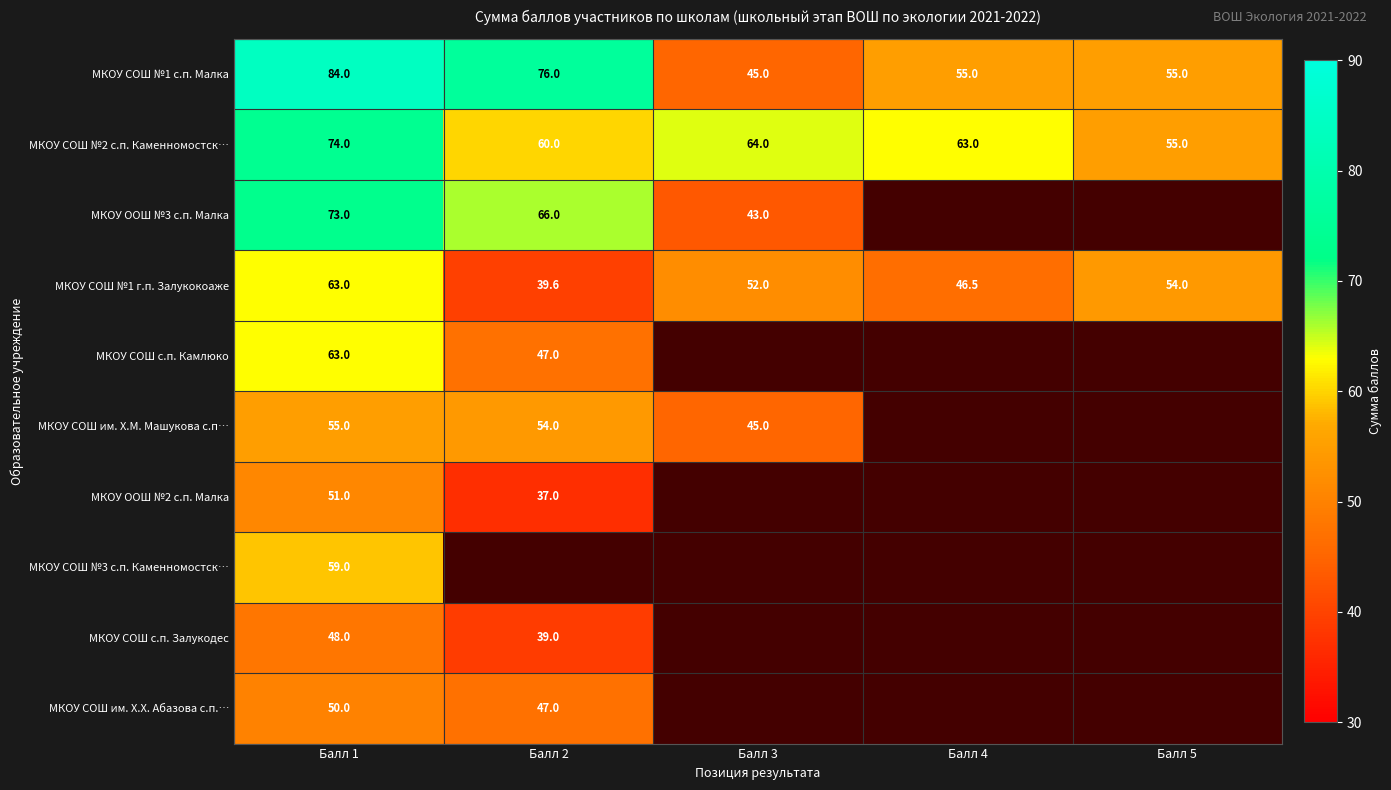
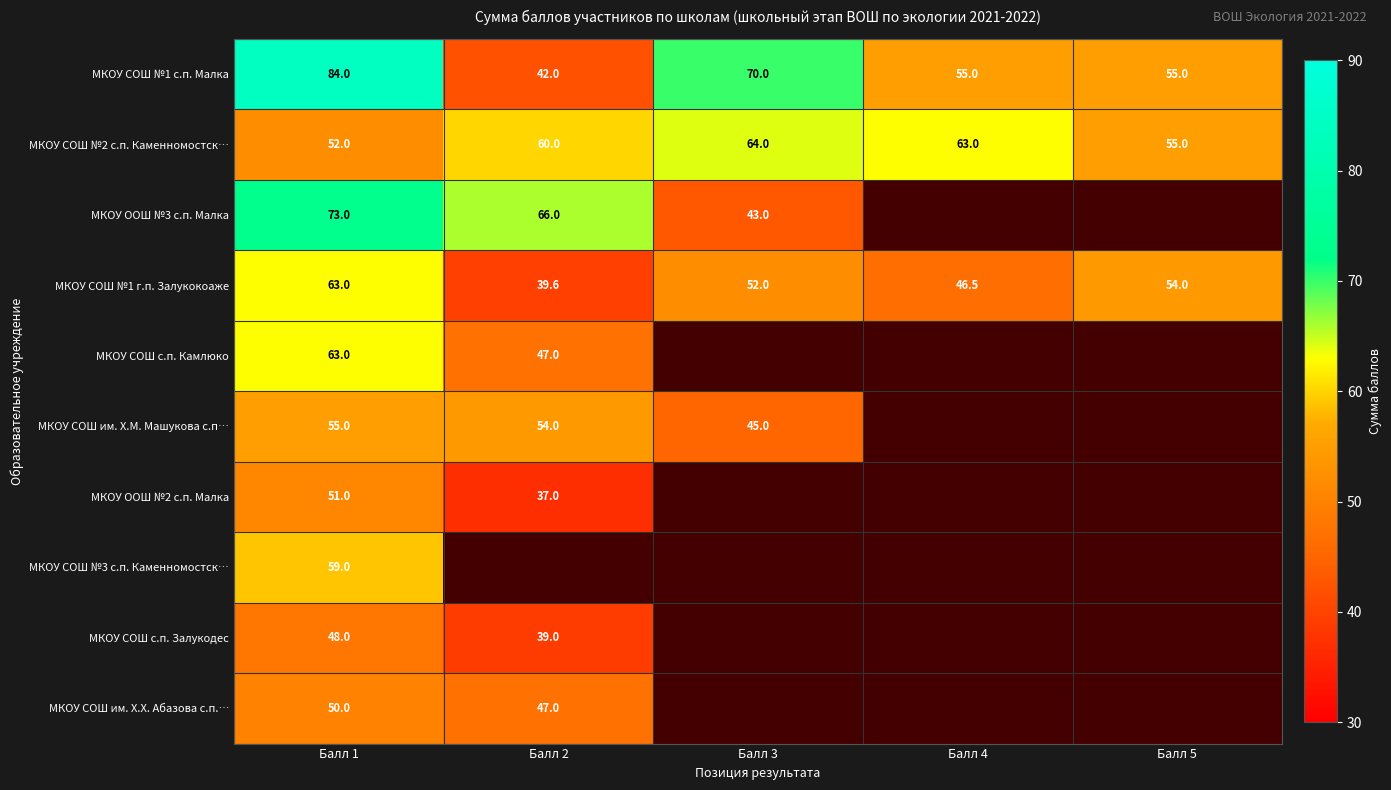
МКОУ СОШ №1 с.п. Малка, Балл 2: 76.0 -> 42.0
МКОУ СОШ №1 с.п. Малка, Балл 3: 45.0 -> 70.0
МКОУ СОШ №2 с.п. Каменномостск…, Балл 1: 74.0 -> 52.0
